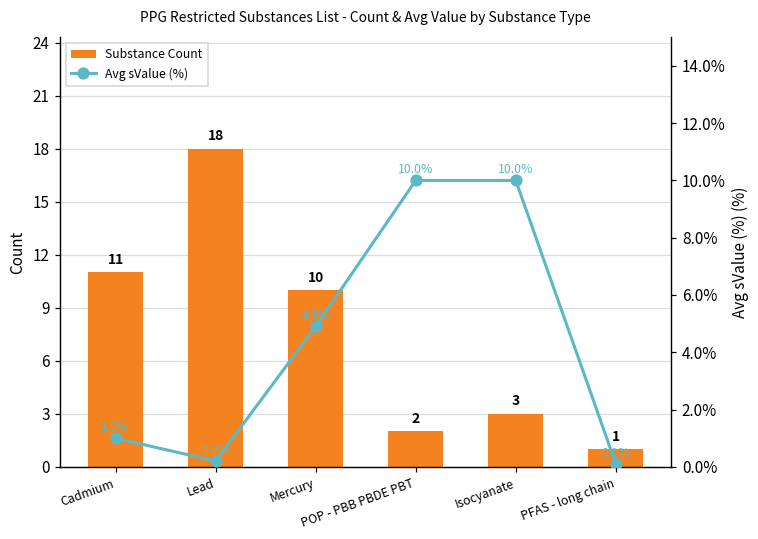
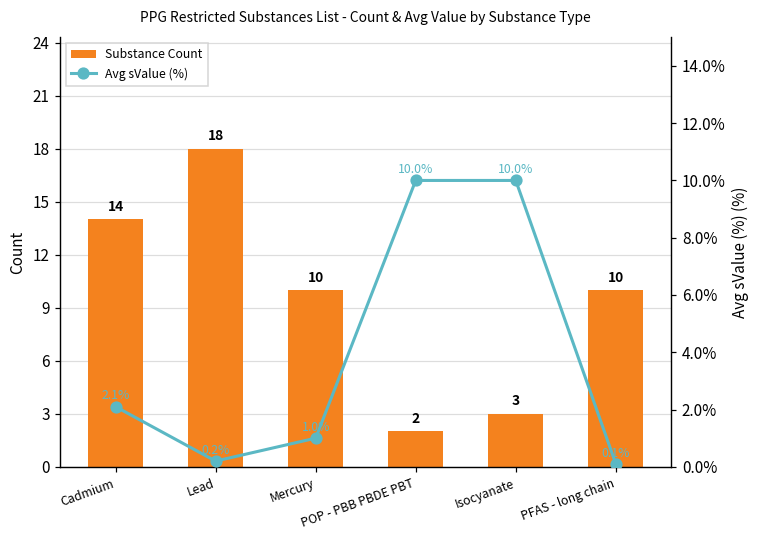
Substance Count, Cadmium: 11 -> 14
Substance Count, PFAS - long chain: 1 -> 10
Avg sValue (%), Cadmium: 1.0% -> 2.1%
Avg sValue (%), Mercury: 4.9% -> 1.0%
